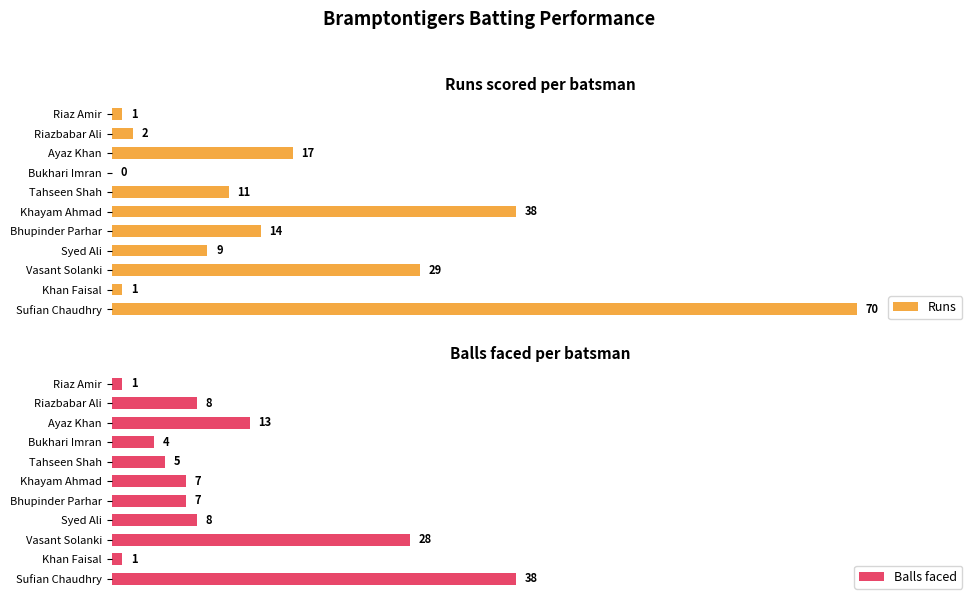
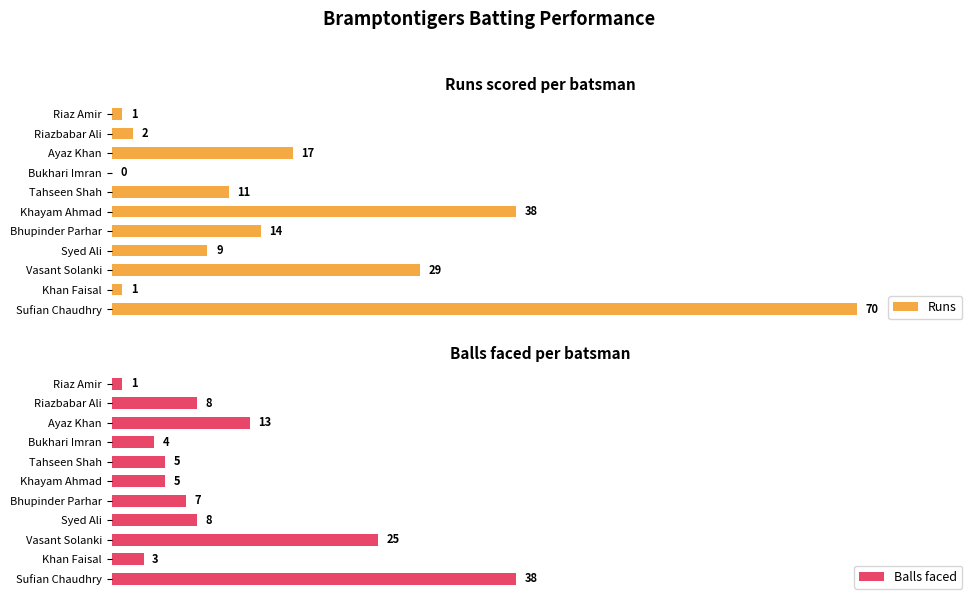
Balls faced per batsman, Khayam Ahmad: 7 -> 5
Balls faced per batsman, Vasant Solanki: 28 -> 25
Balls faced per batsman, Khan Faisal: 1 -> 3
